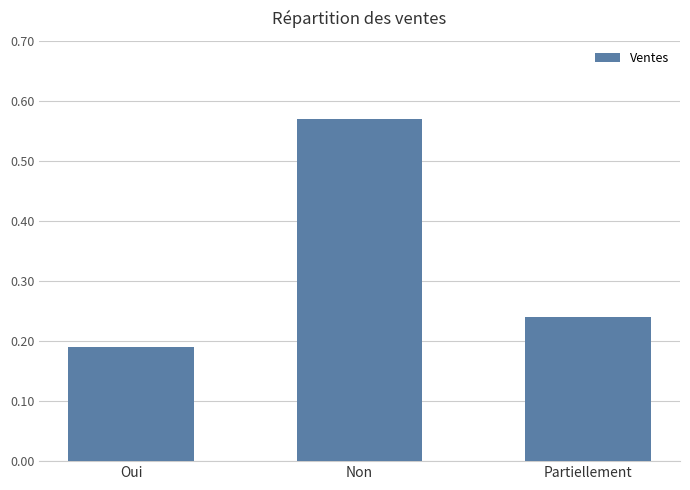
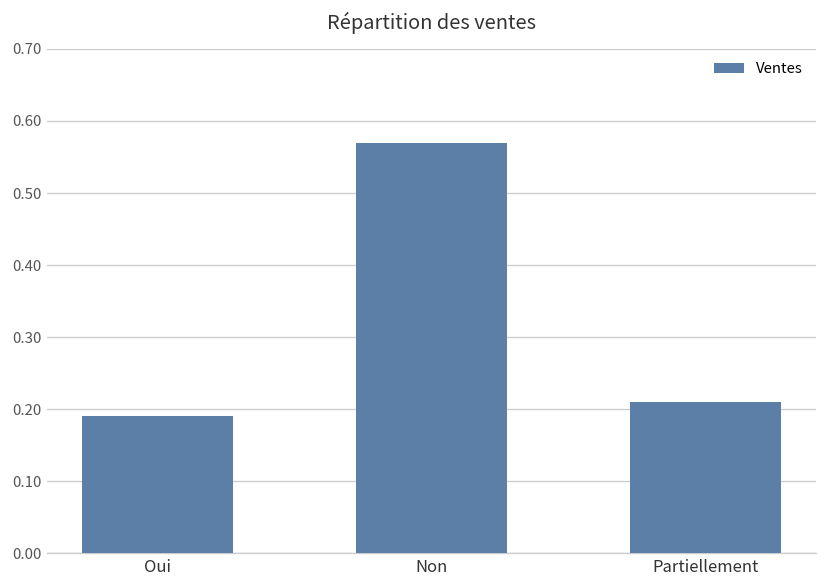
Partiellement: 0.24 -> 0.21
